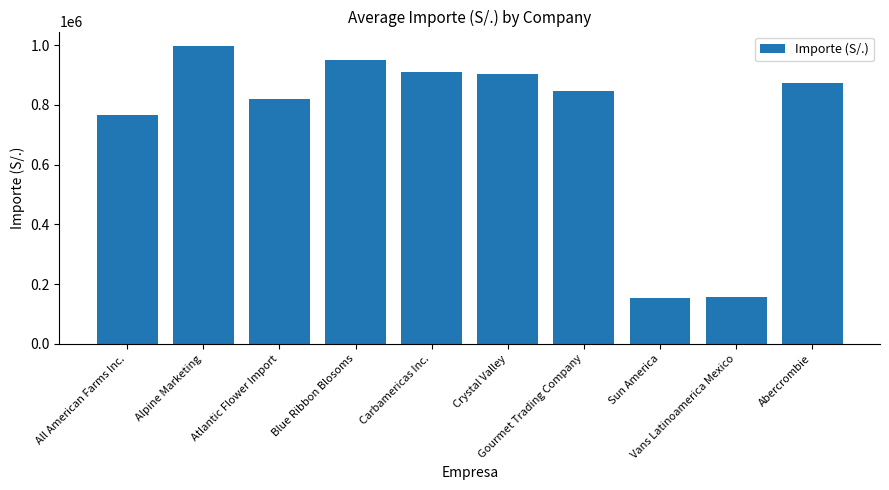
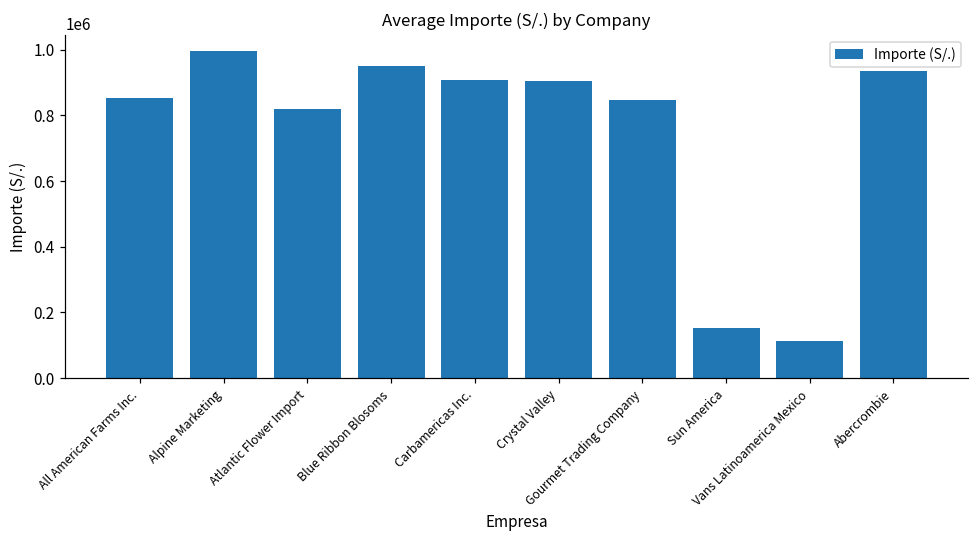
All American Farms Inc.: 760000 -> 850000
Vans Latinoamerica Mexico: 160000 -> 110000
Abercrombie: 870000 -> 940000
